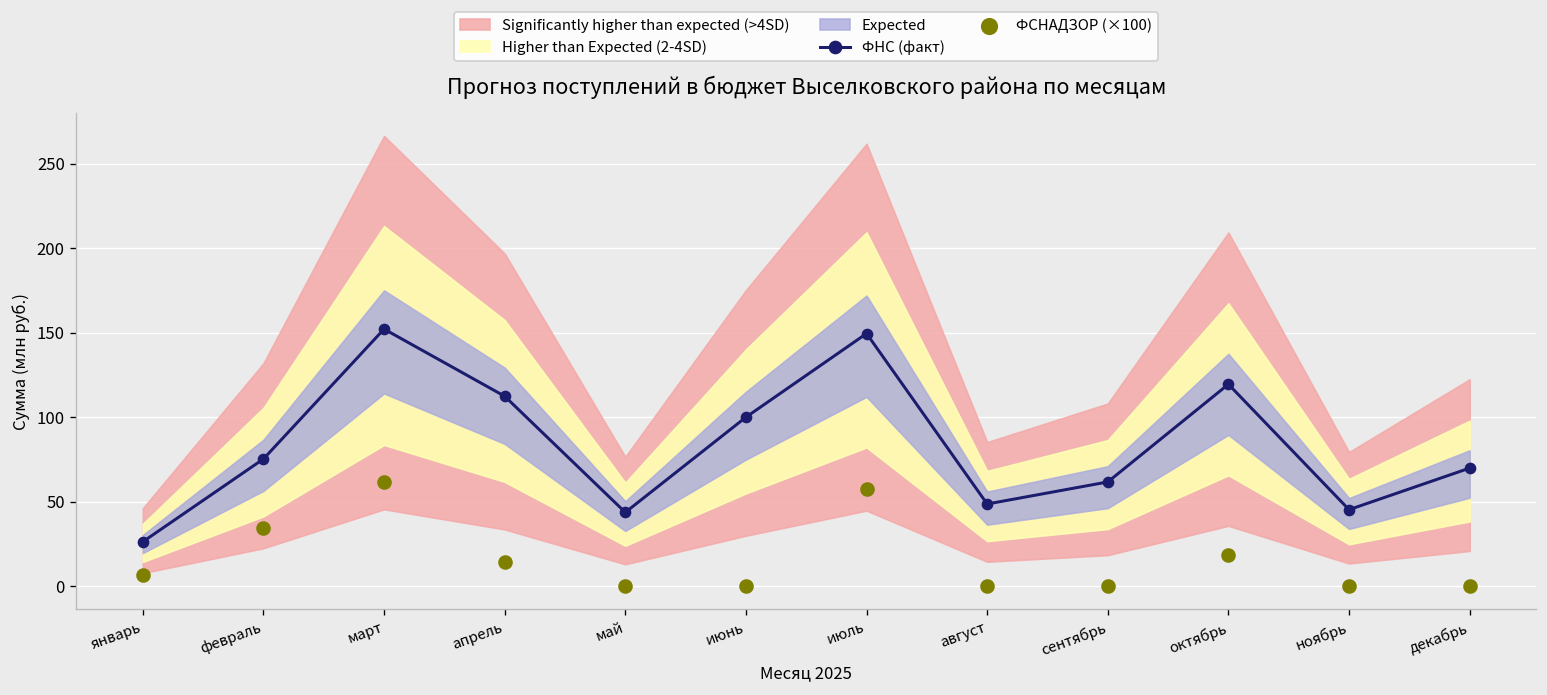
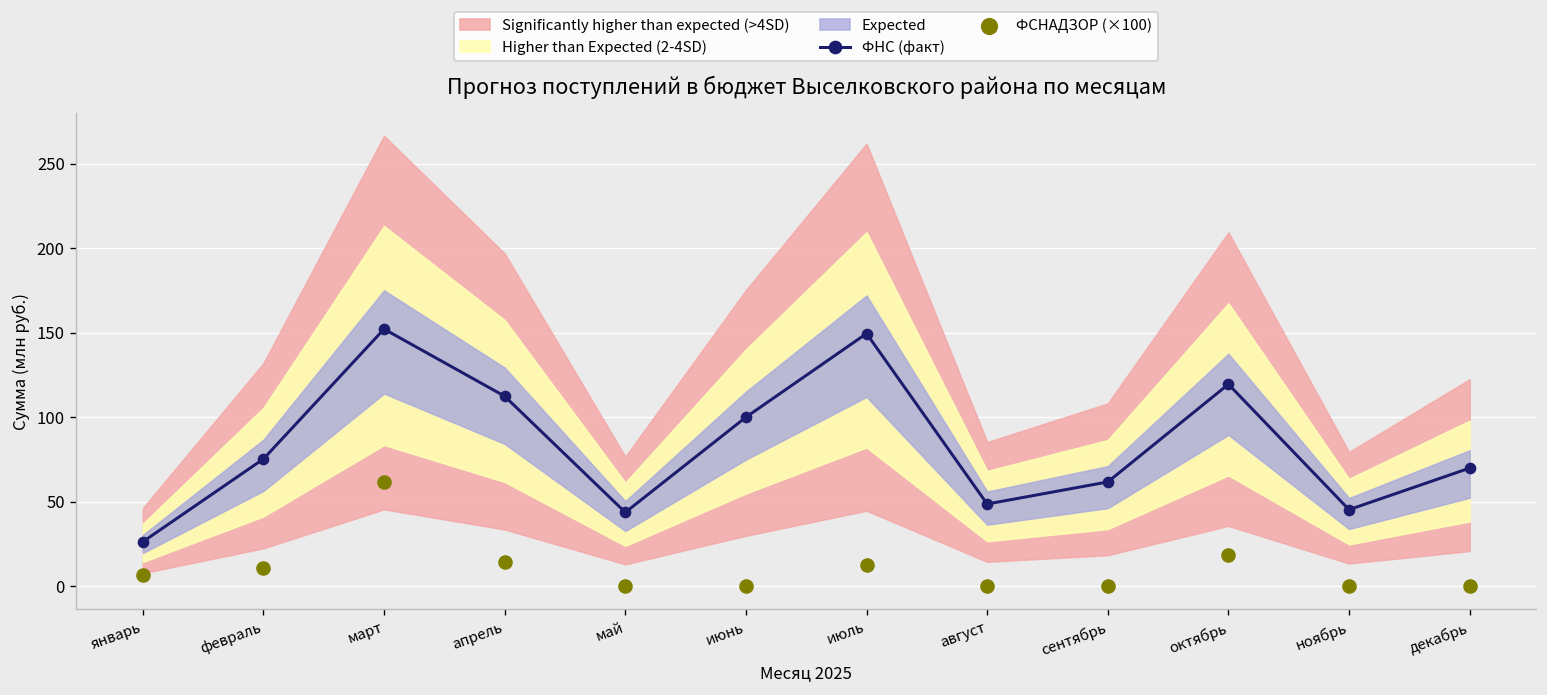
ФСНАДЗОР (×100), февраль: 34 -> 11
ФСНАДЗОР (×100), июль: 58 -> 13
